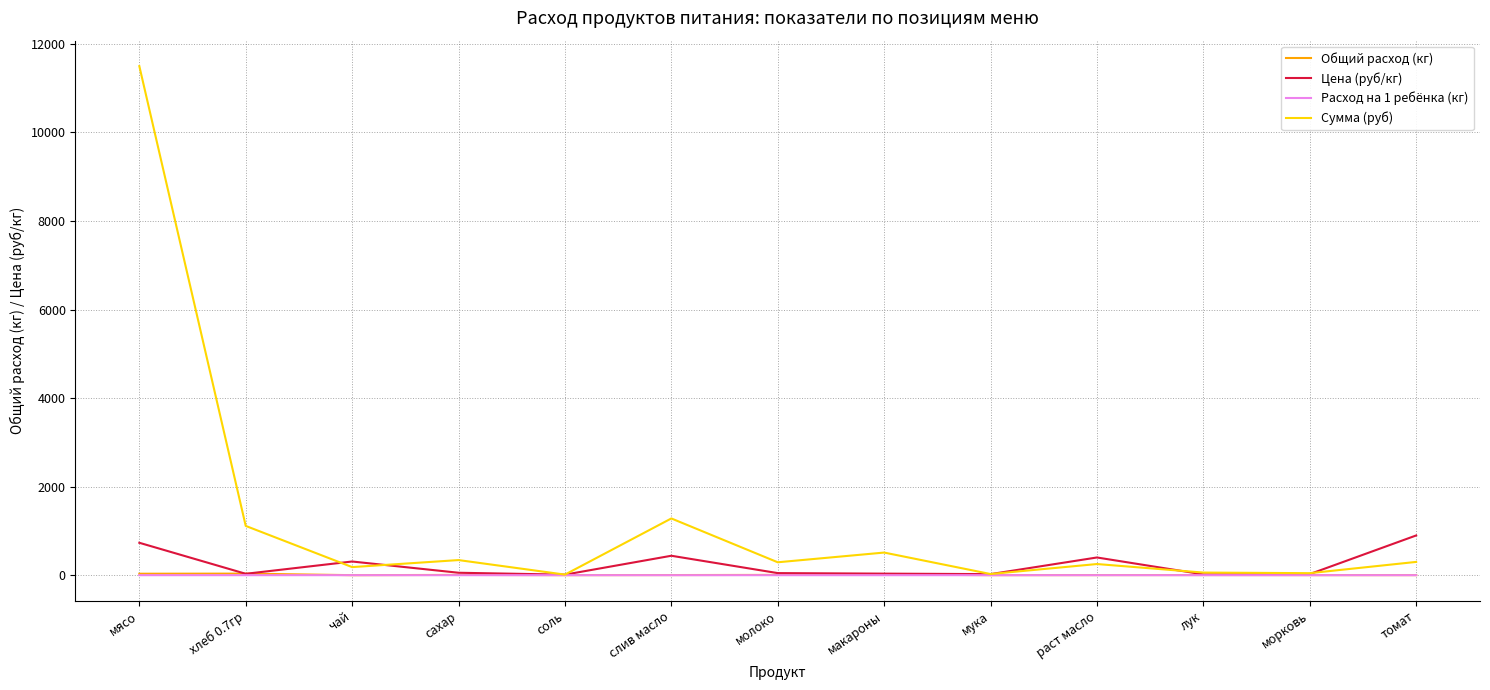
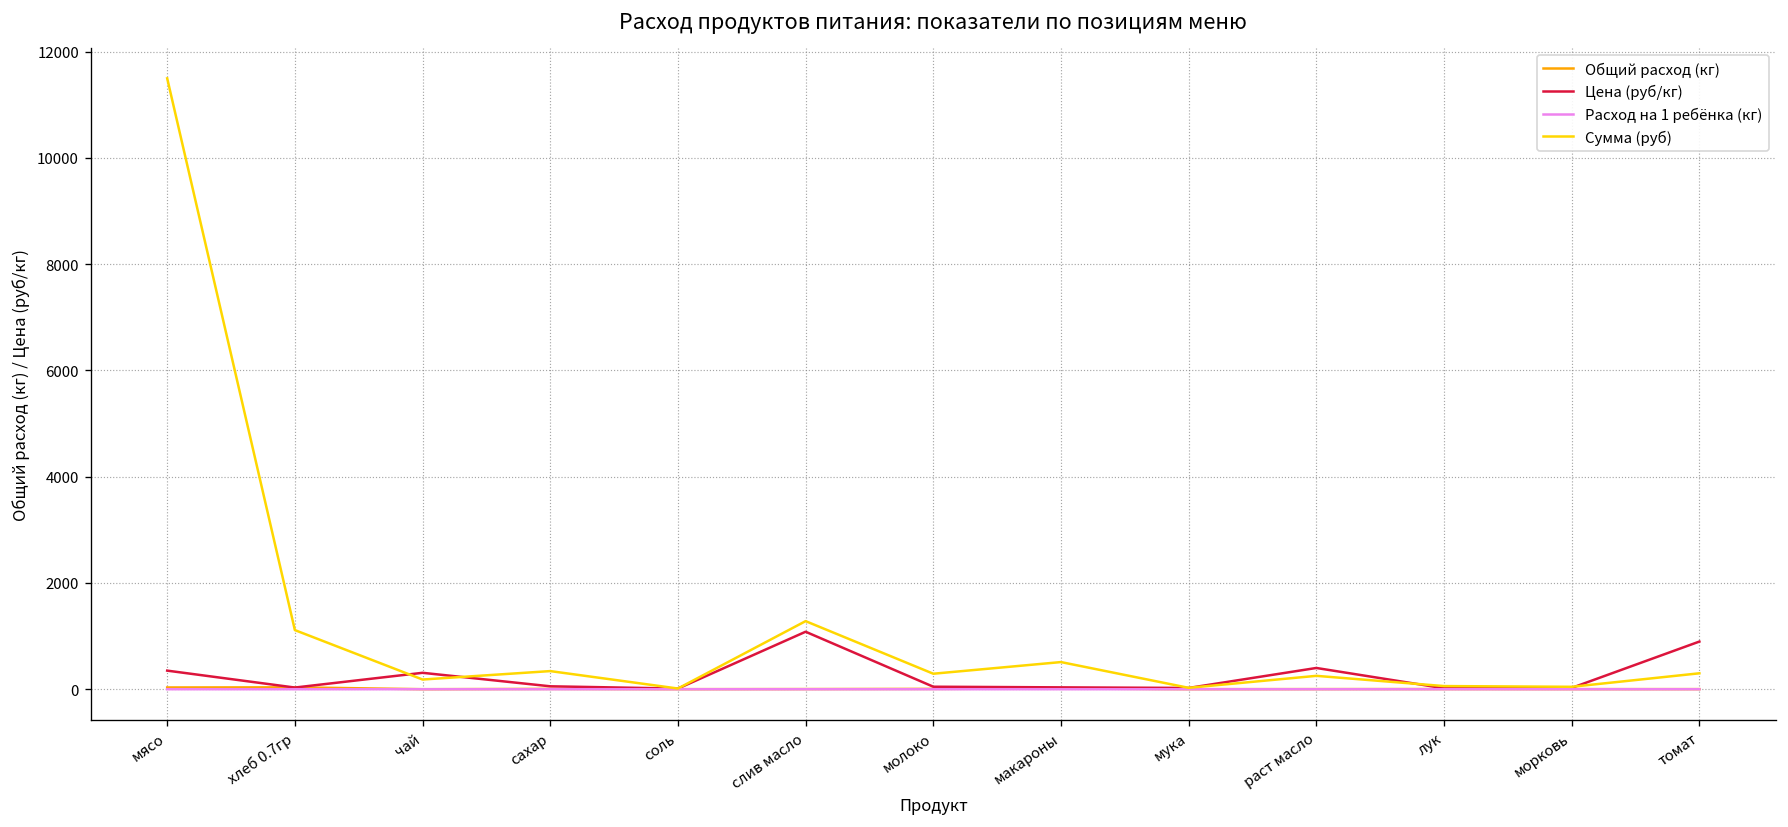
Цена (руб/кг), мясо: 700 -> 400
Цена (руб/кг), слив масло: 400 -> 1100
